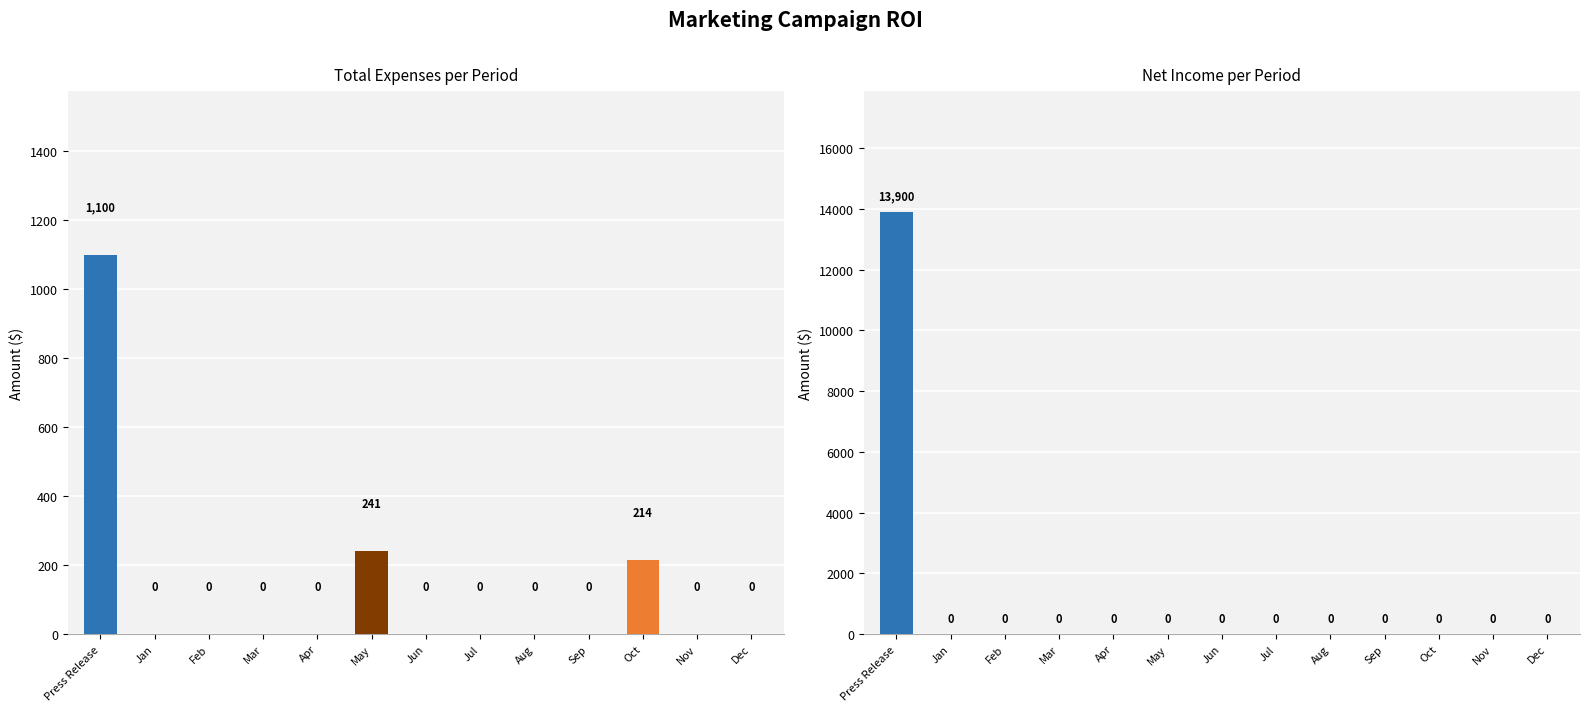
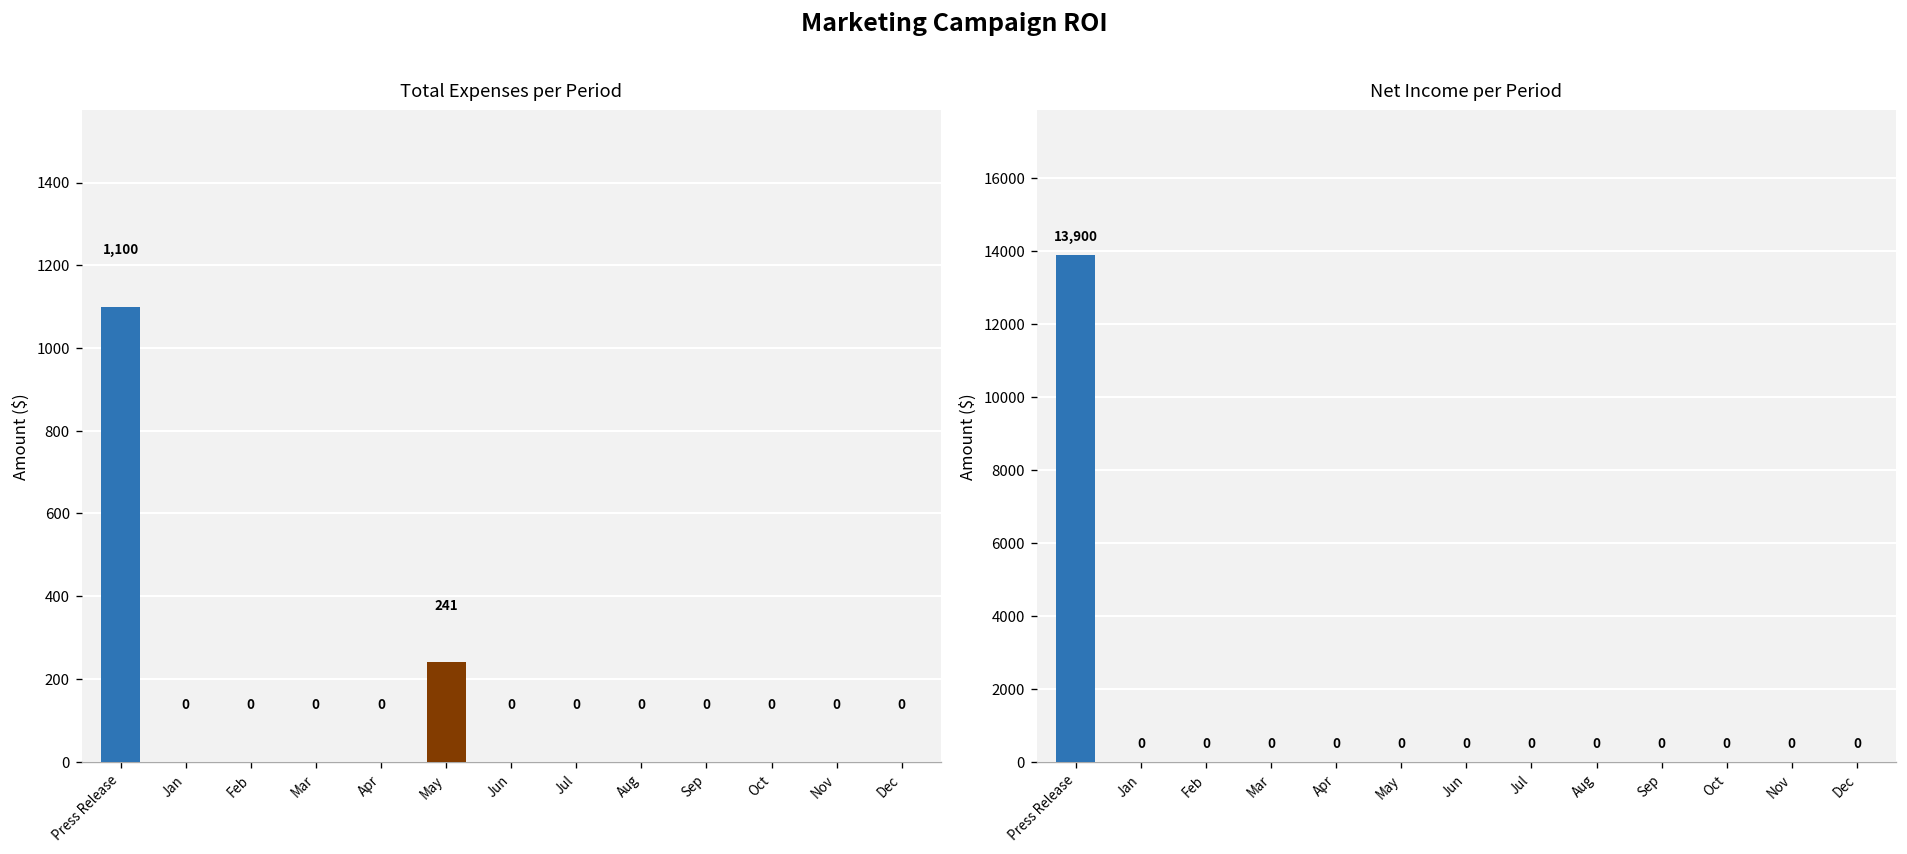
Total Expenses per Period, Oct: 214 -> 0
